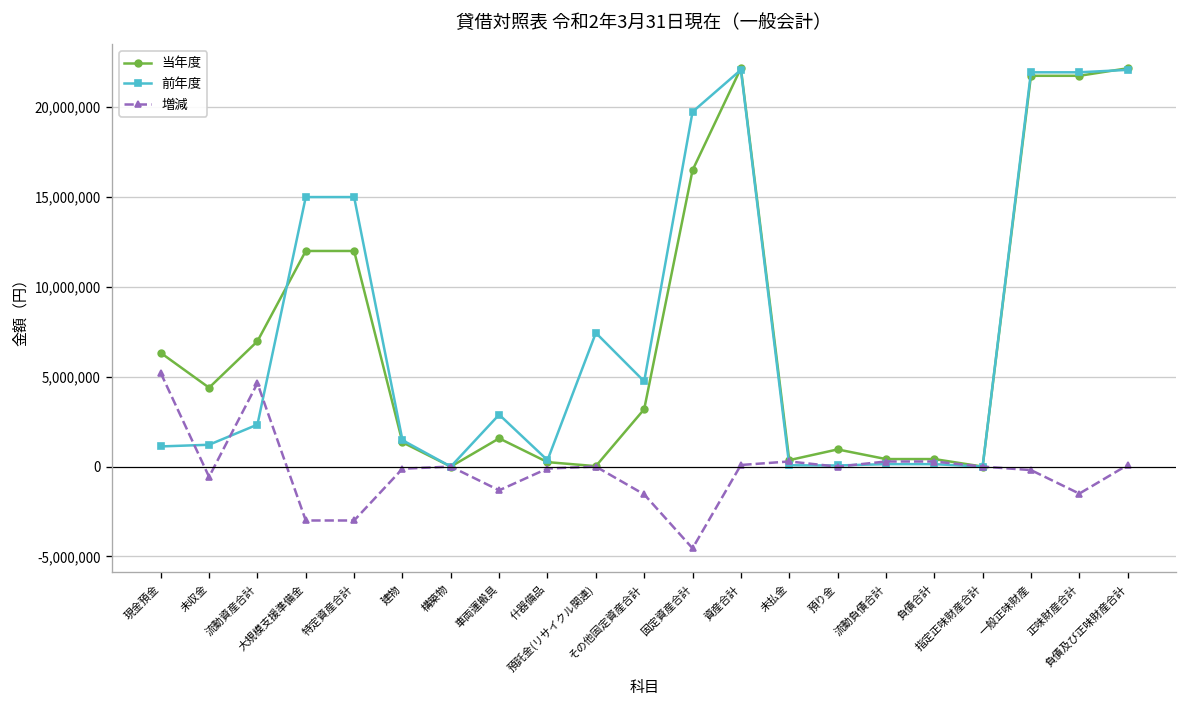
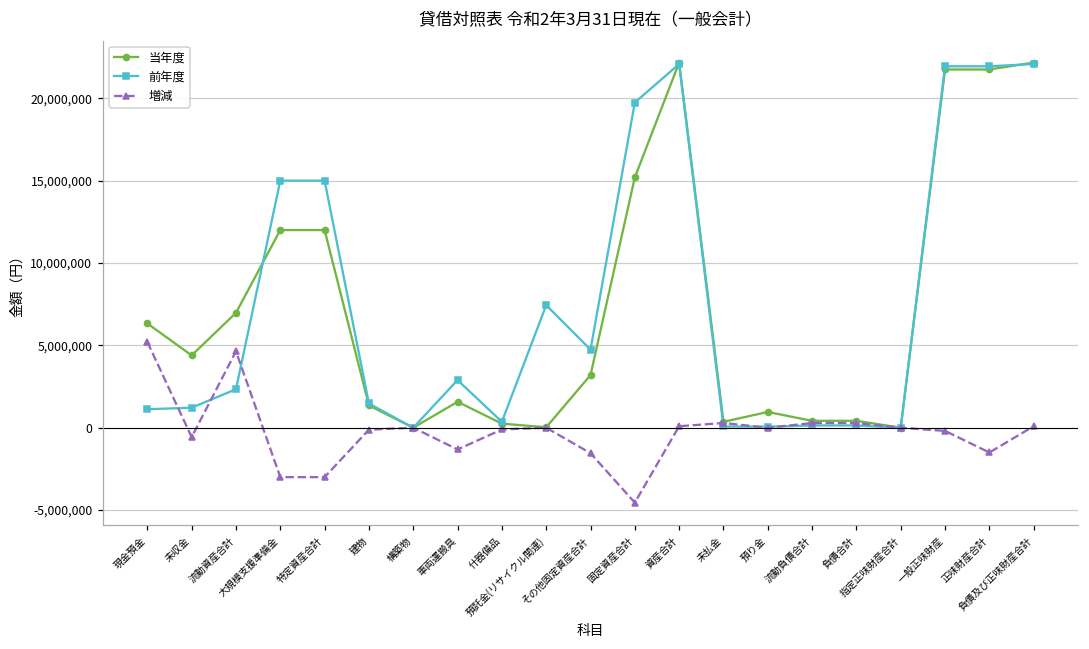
当年度, 固定資産合計: 16,500,000 -> 15,200,000
